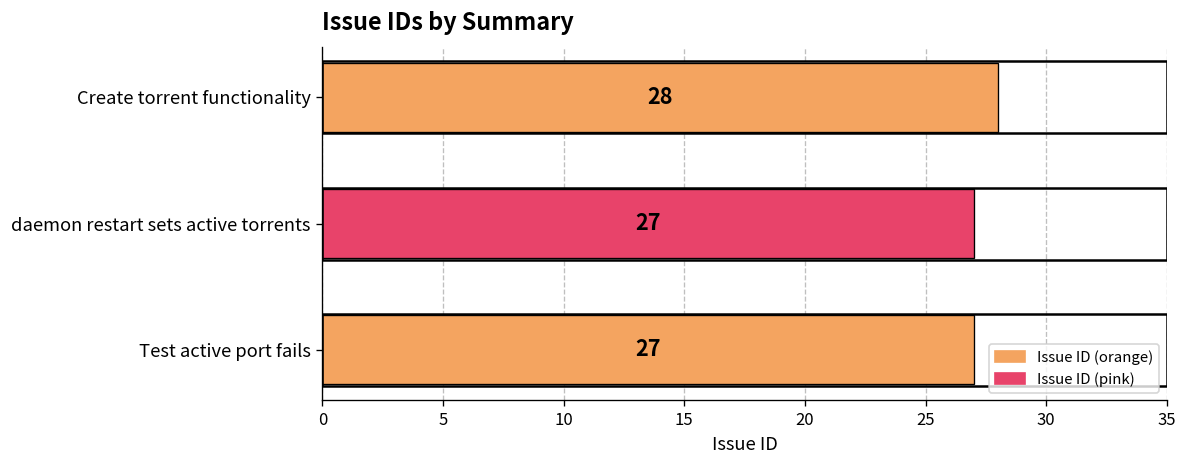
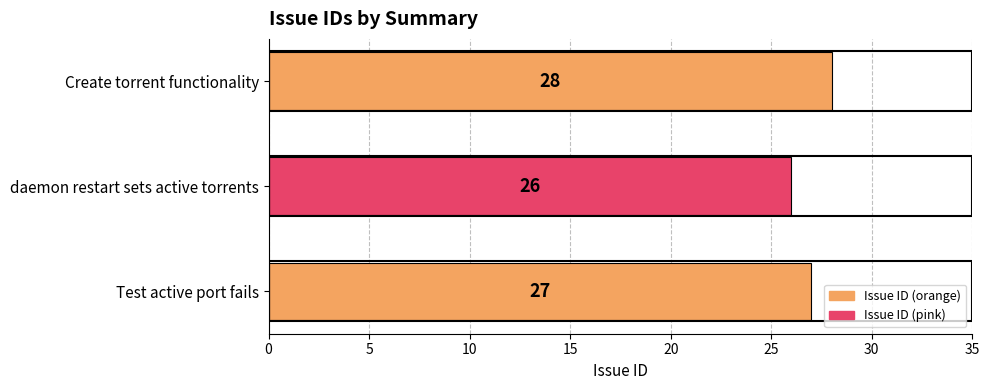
daemon restart sets active torrents: 27 -> 26
